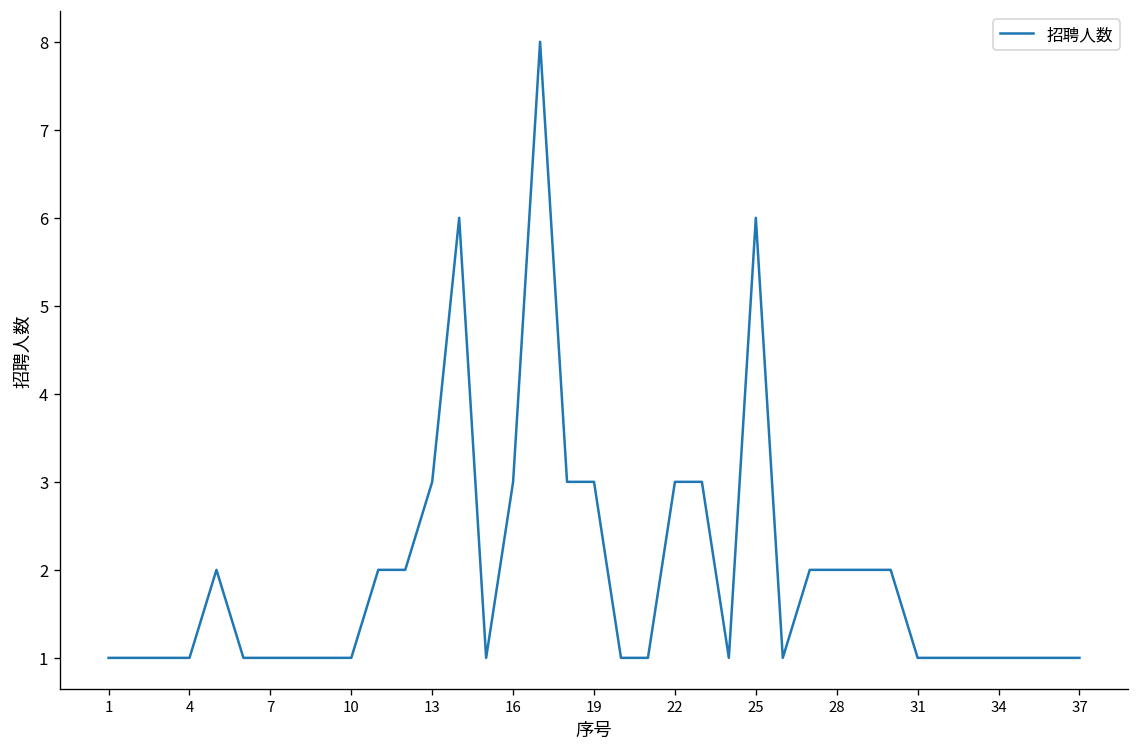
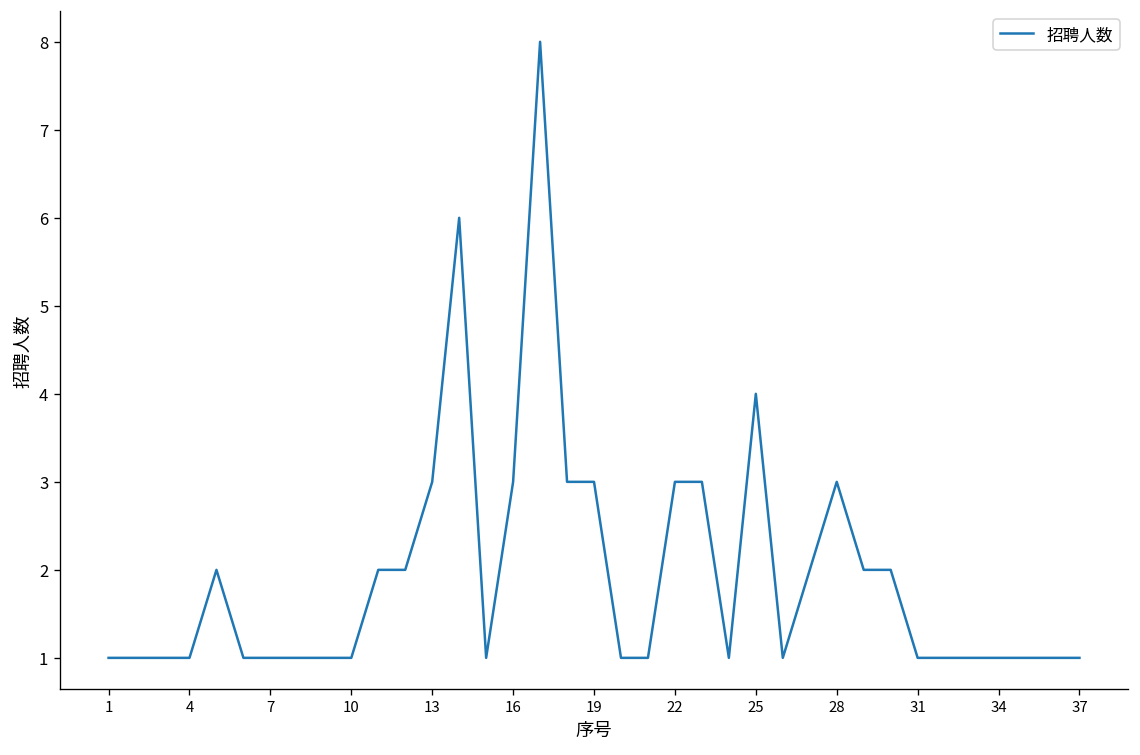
25: 6 -> 4
28: 2 -> 3
